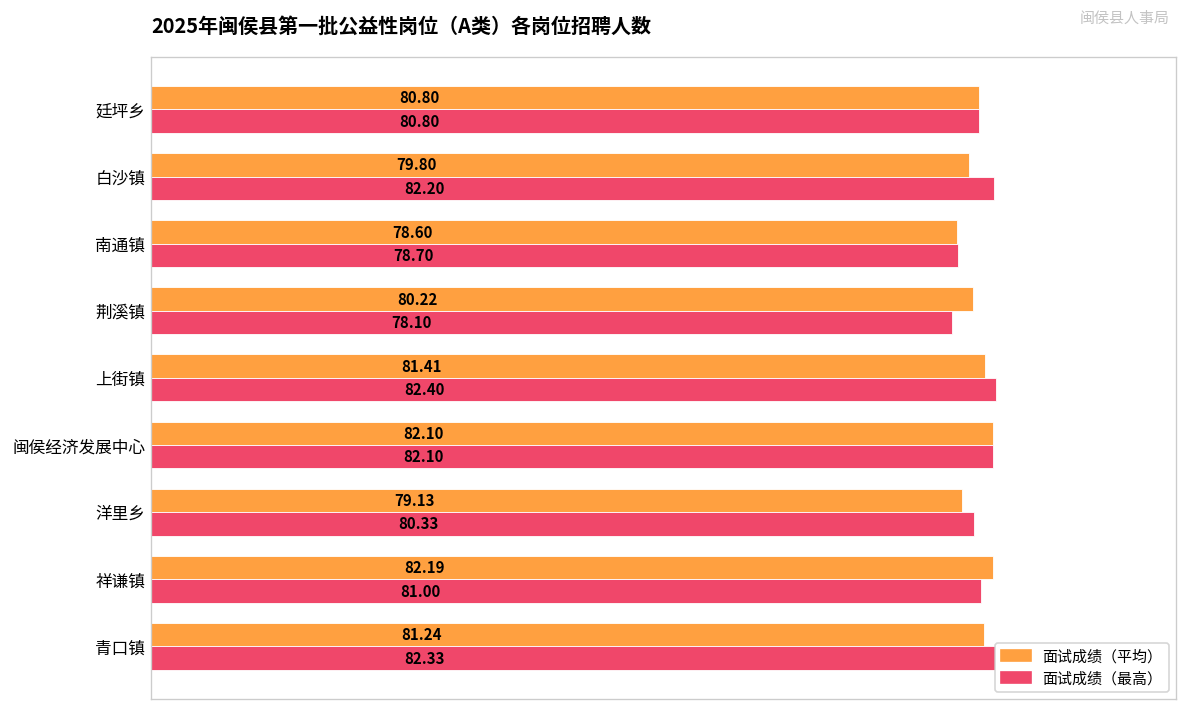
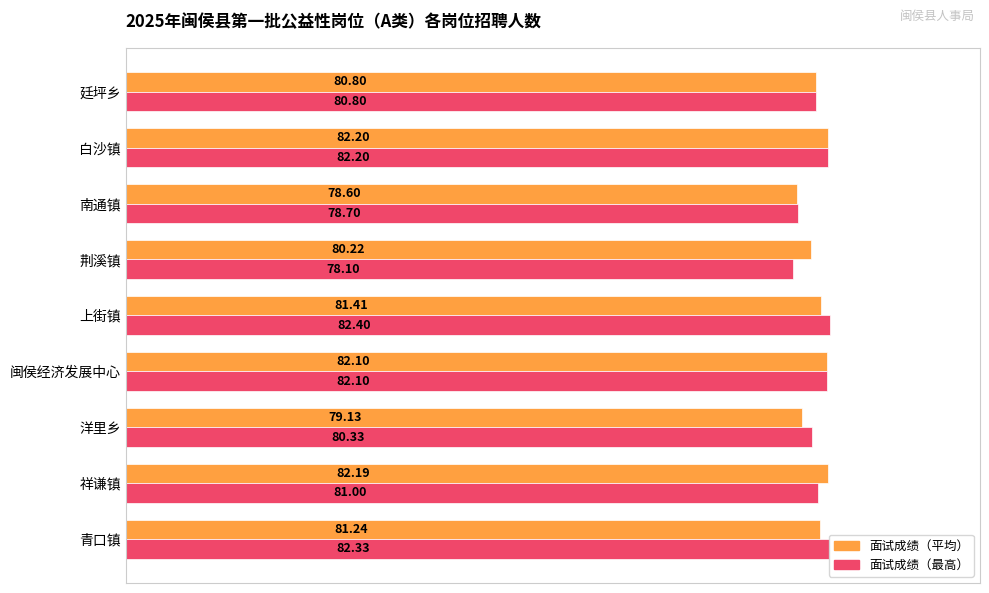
面试成绩（平均）, 白沙镇: 79.80 -> 82.20
